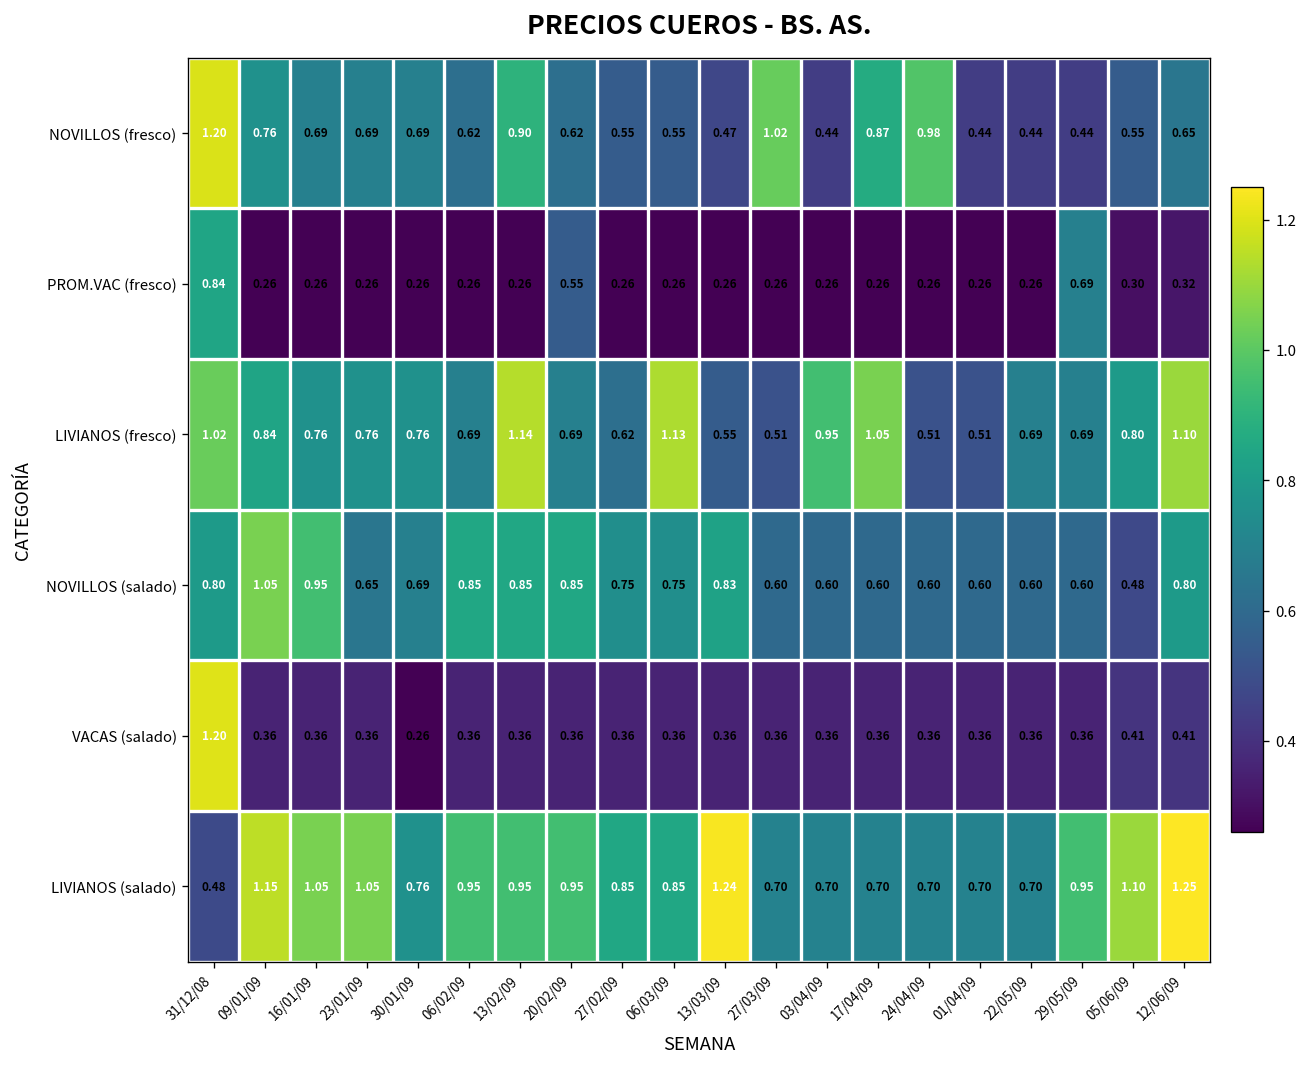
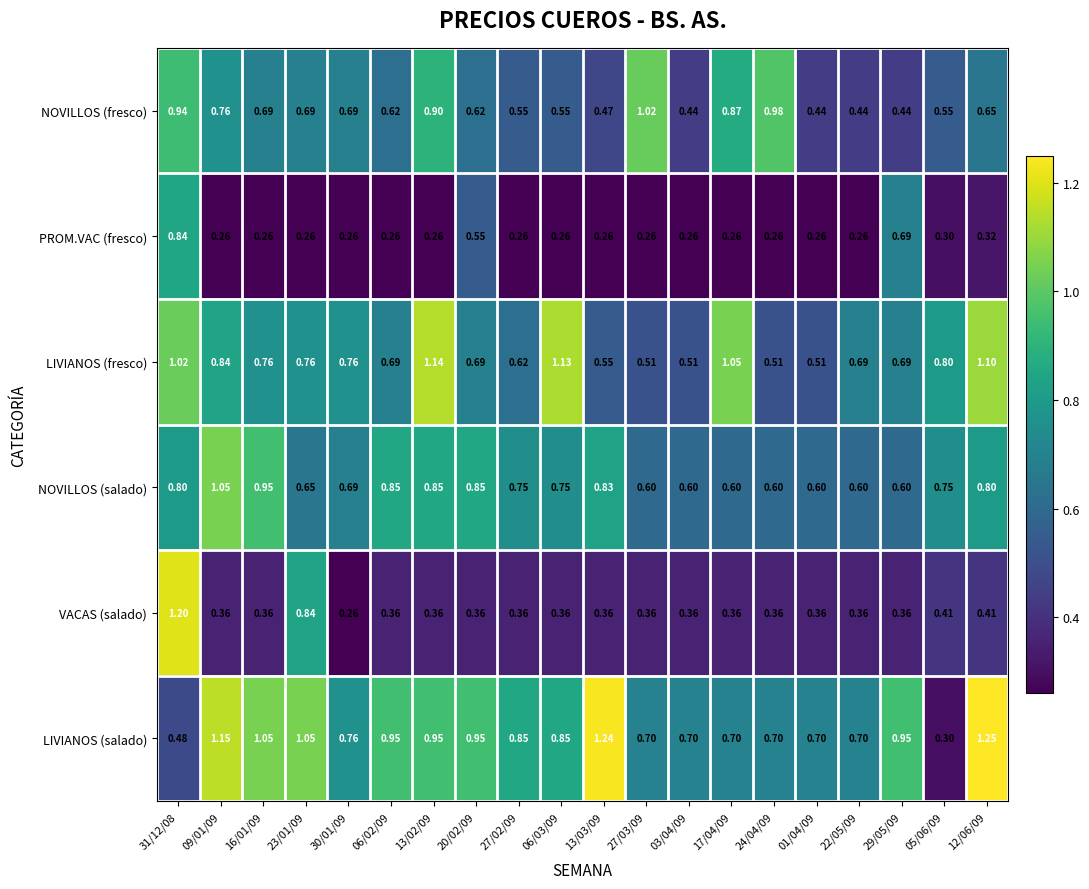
NOVILLOS (fresco), 31/12/08: 1.20 -> 0.94
LIVIANOS (fresco), 03/04/09: 0.95 -> 0.51
NOVILLOS (salado), 05/06/09: 0.48 -> 0.75
VACAS (salado), 23/01/09: 0.36 -> 0.84
LIVIANOS (salado), 05/06/09: 1.10 -> 0.30
